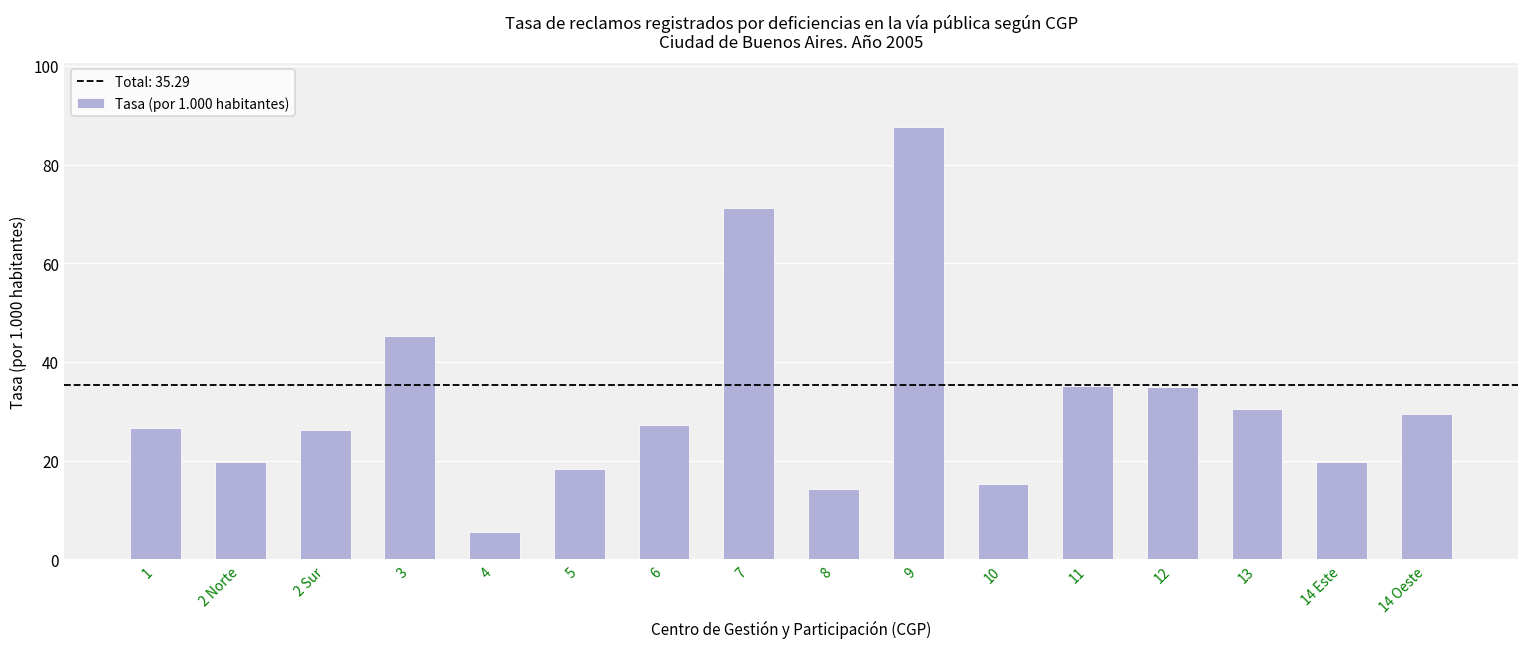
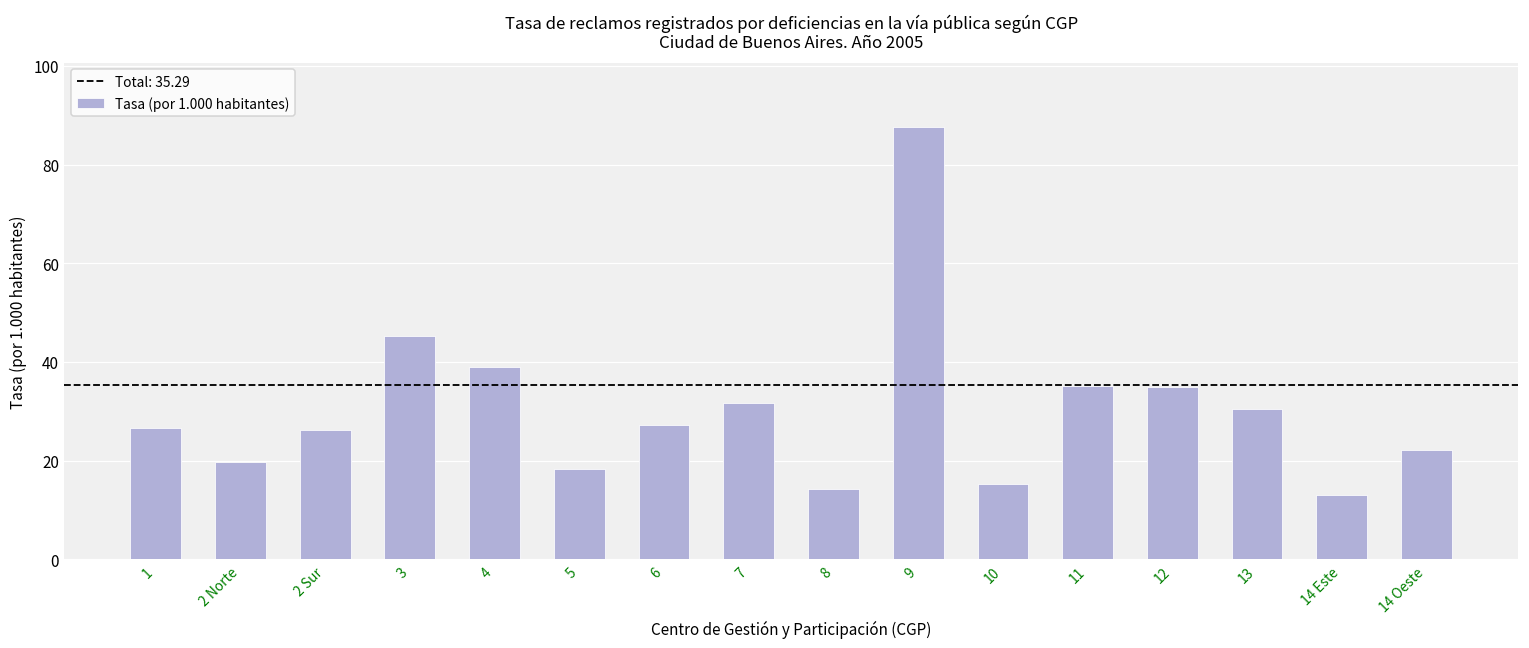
4: 5 -> 39
7: 71 -> 32
14 Este: 20 -> 13
14 Oeste: 29 -> 22
